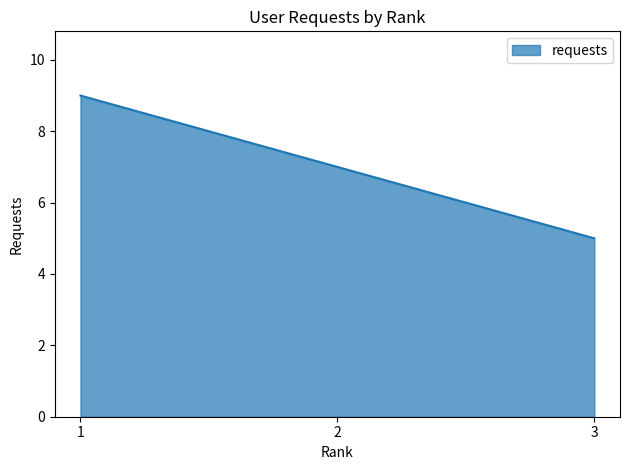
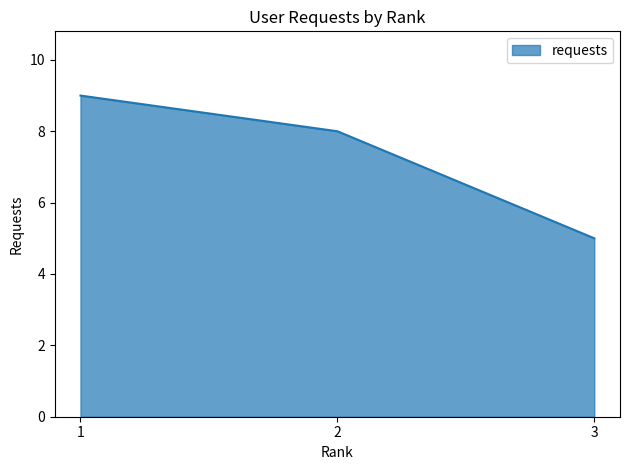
2: 7 -> 8
